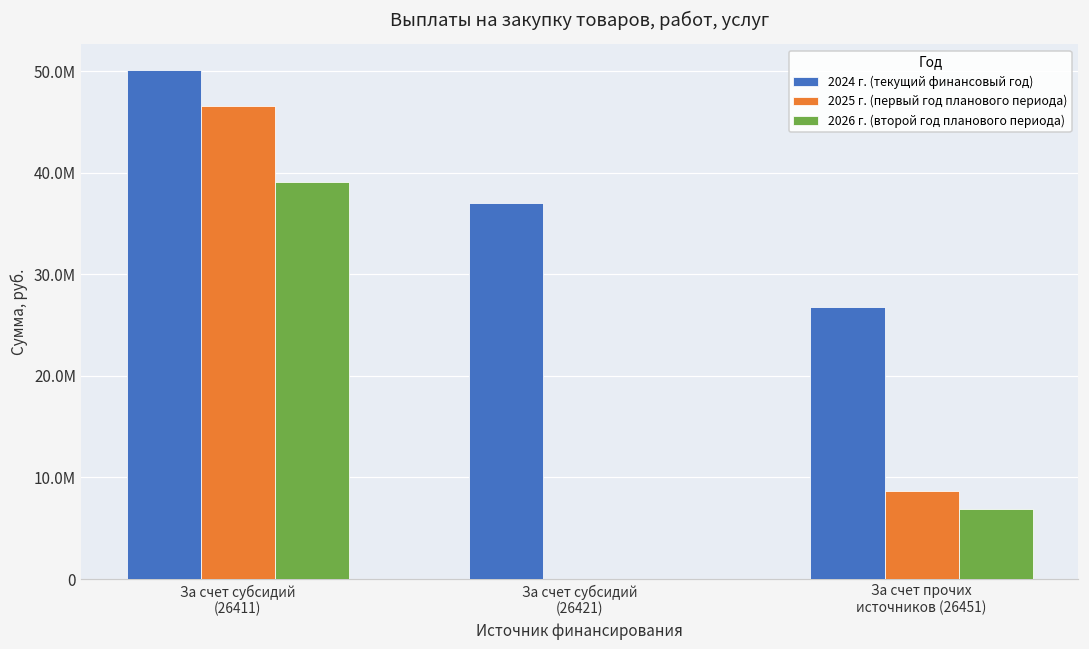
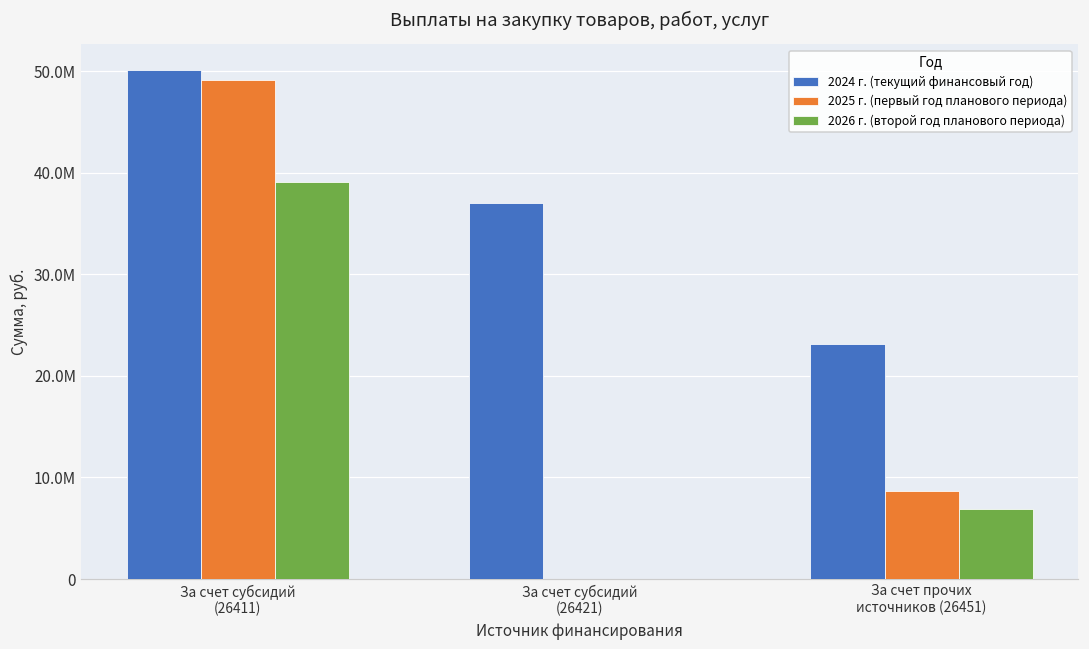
2025 г. (первый год планового периода), За счет субсидий (26411): 47000000 -> 49000000
2024 г. (текущий финансовый год), За счет прочих источников (26451): 27000000 -> 23000000
